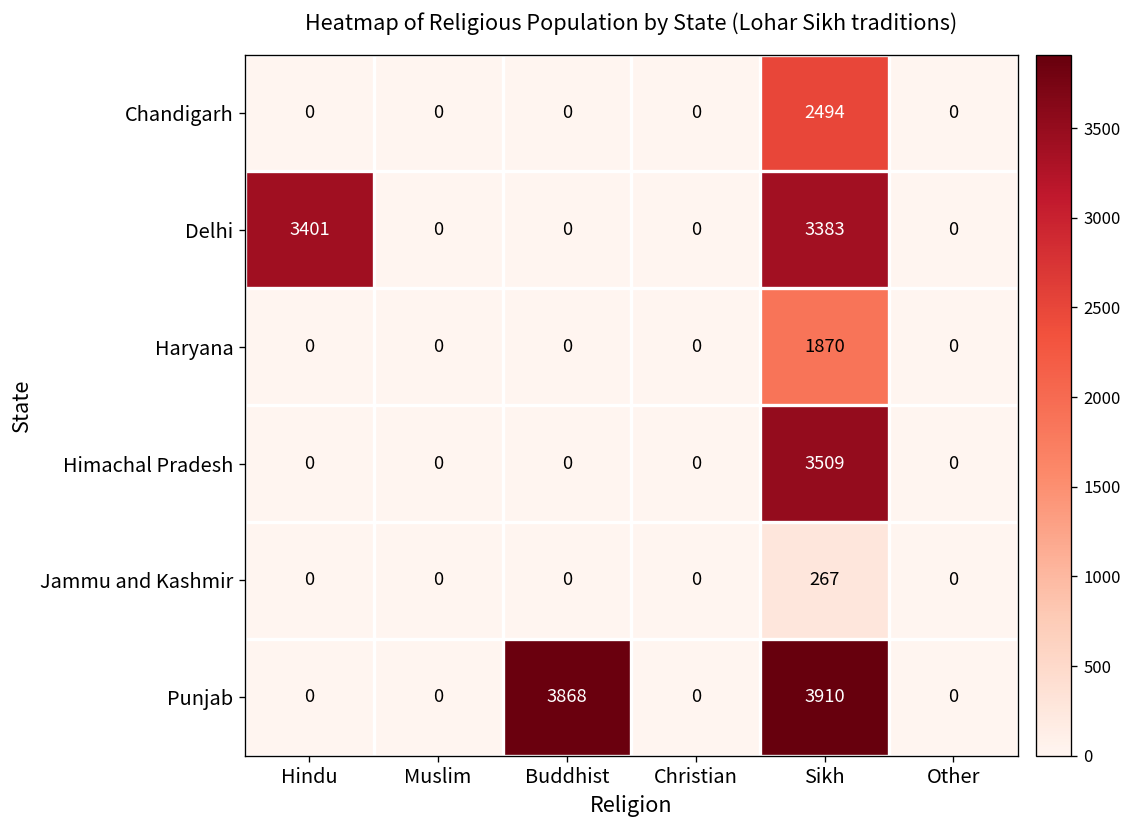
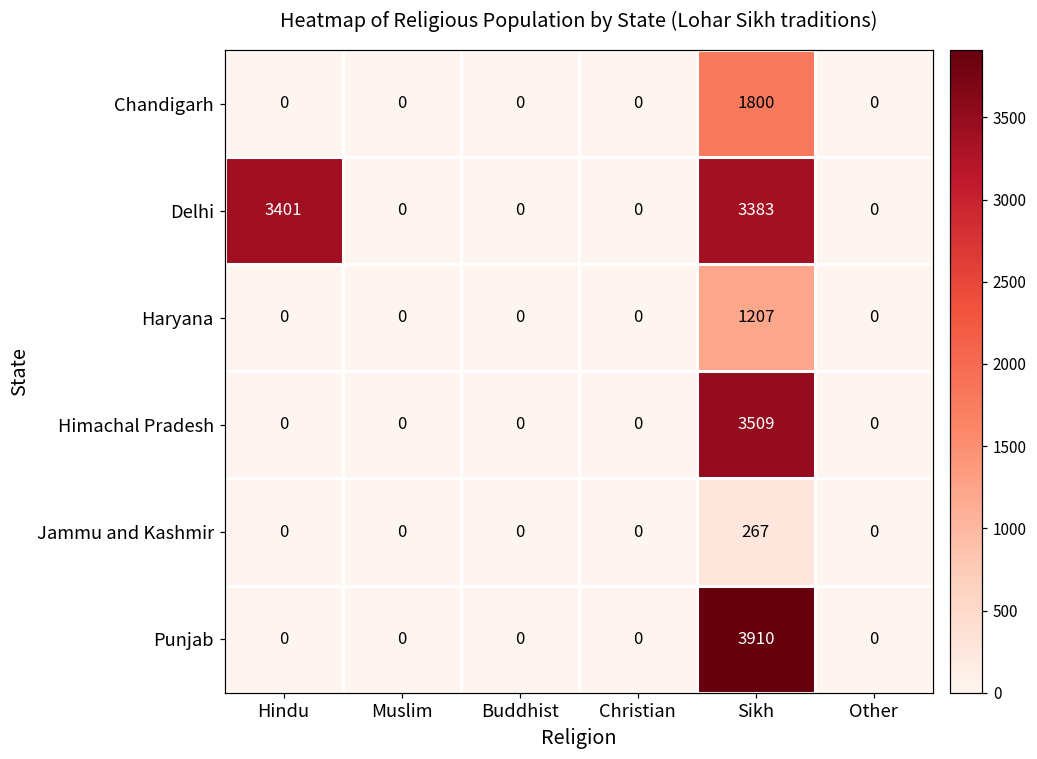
Chandigarh, Sikh: 2494 -> 1800
Haryana, Sikh: 1870 -> 1207
Punjab, Buddhist: 3868 -> 0
